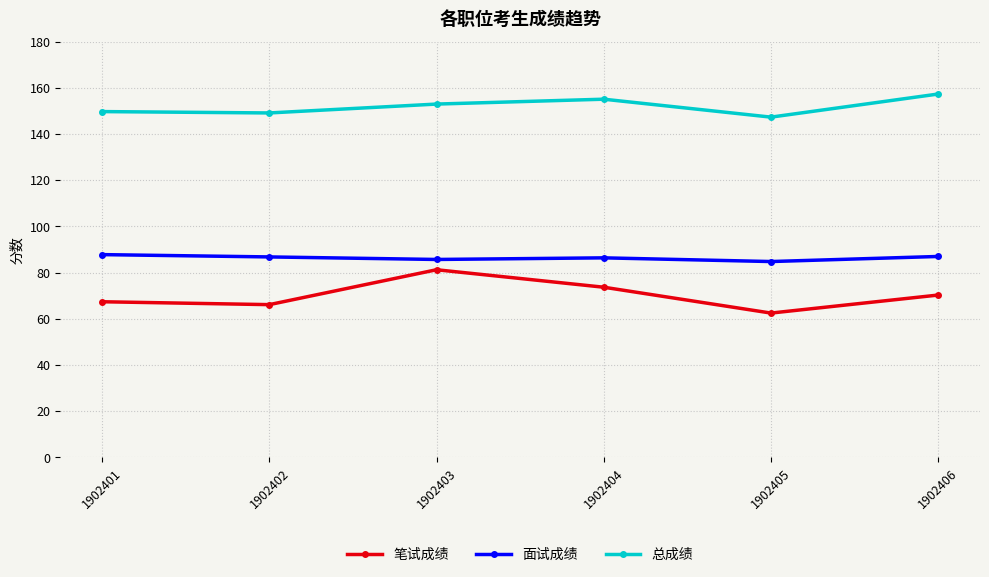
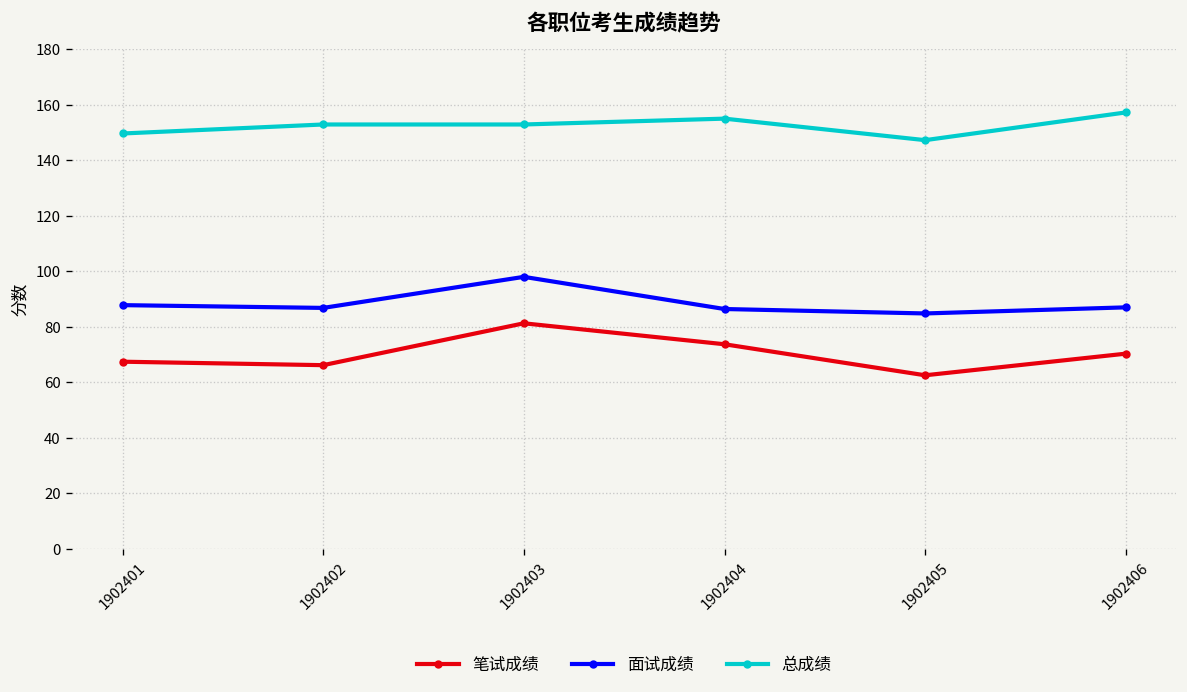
总成绩, 1902402: 149 -> 153
面试成绩, 1902403: 86 -> 98
